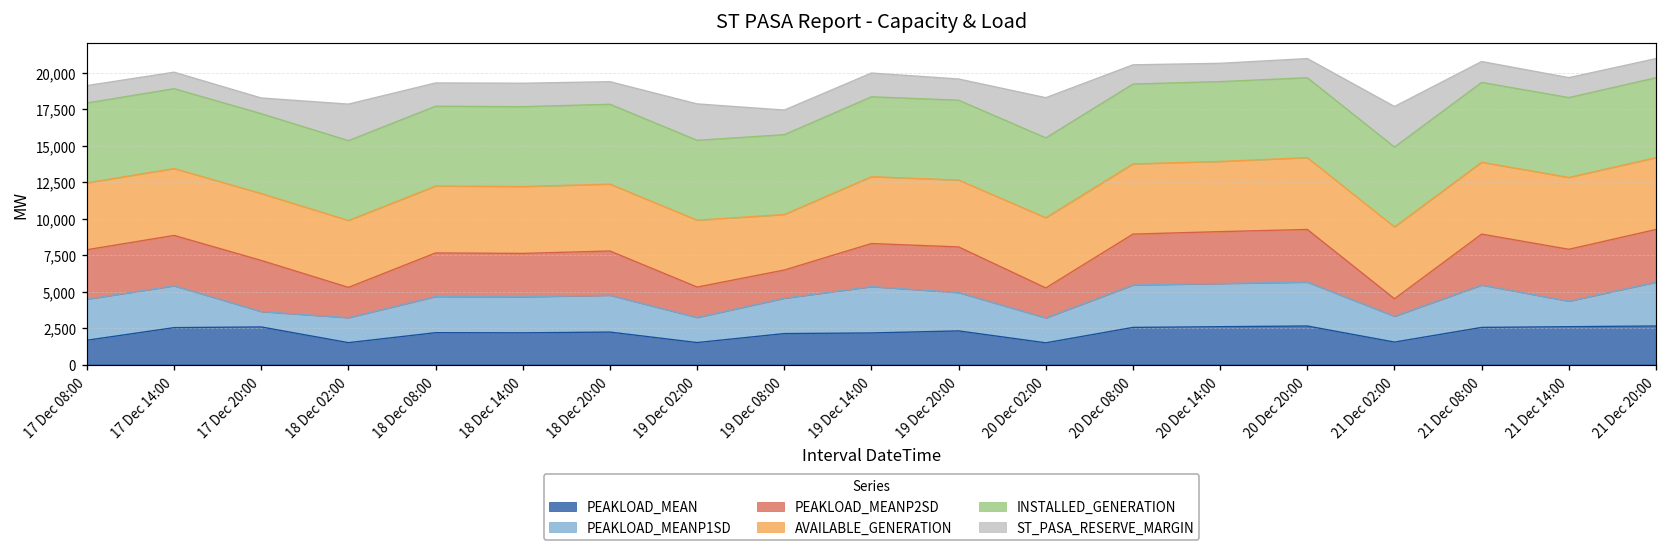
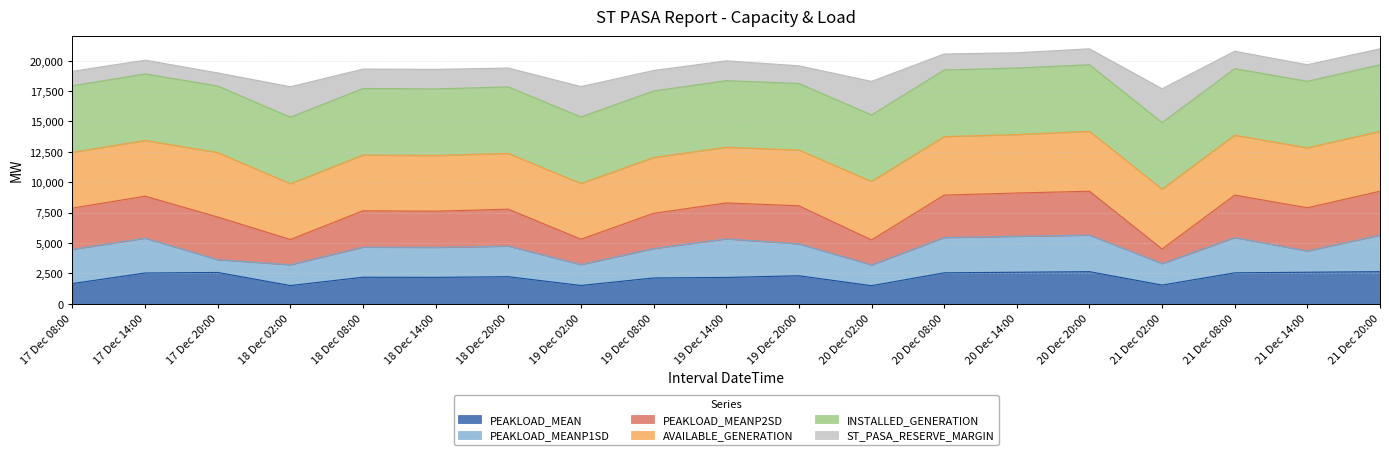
AVAILABLE_GENERATION, 17 Dec 20:00: 4,600 -> 5,300
PEAKLOAD_MEANP2SD, 19 Dec 08:00: 1,900 -> 2,900
AVAILABLE_GENERATION, 19 Dec 08:00: 3,800 -> 4,600
